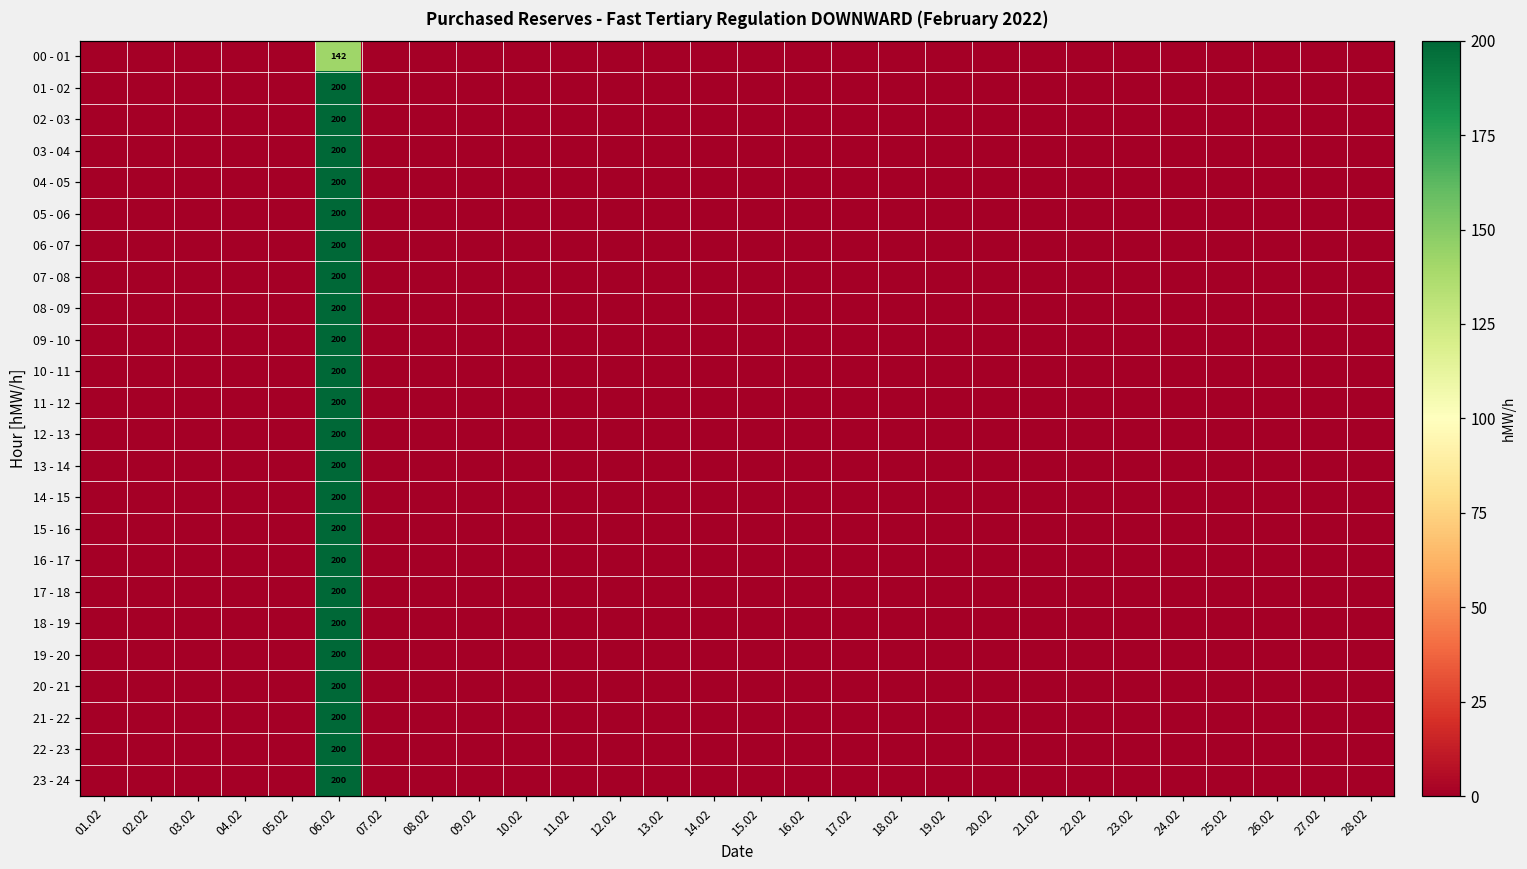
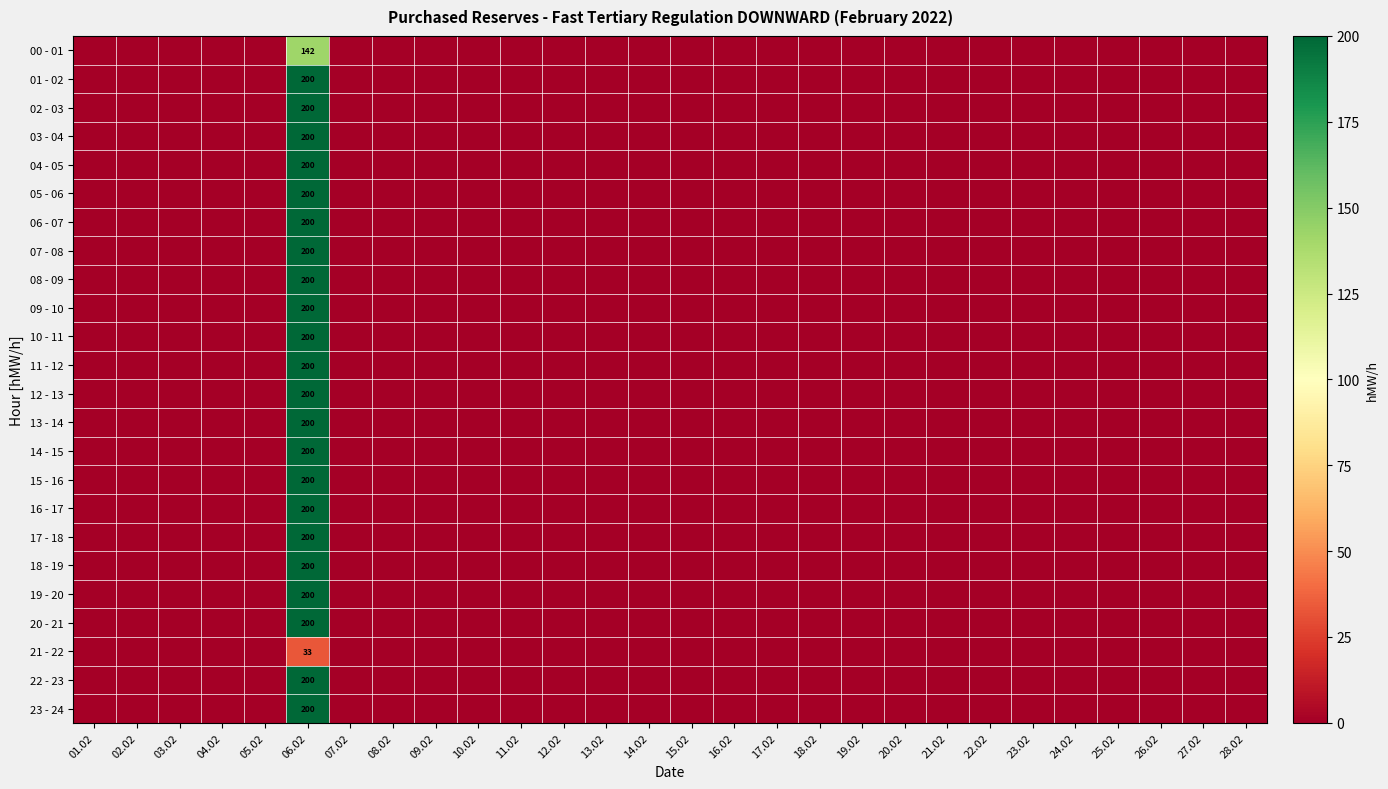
21 - 22, 06.02: 200 -> 33
